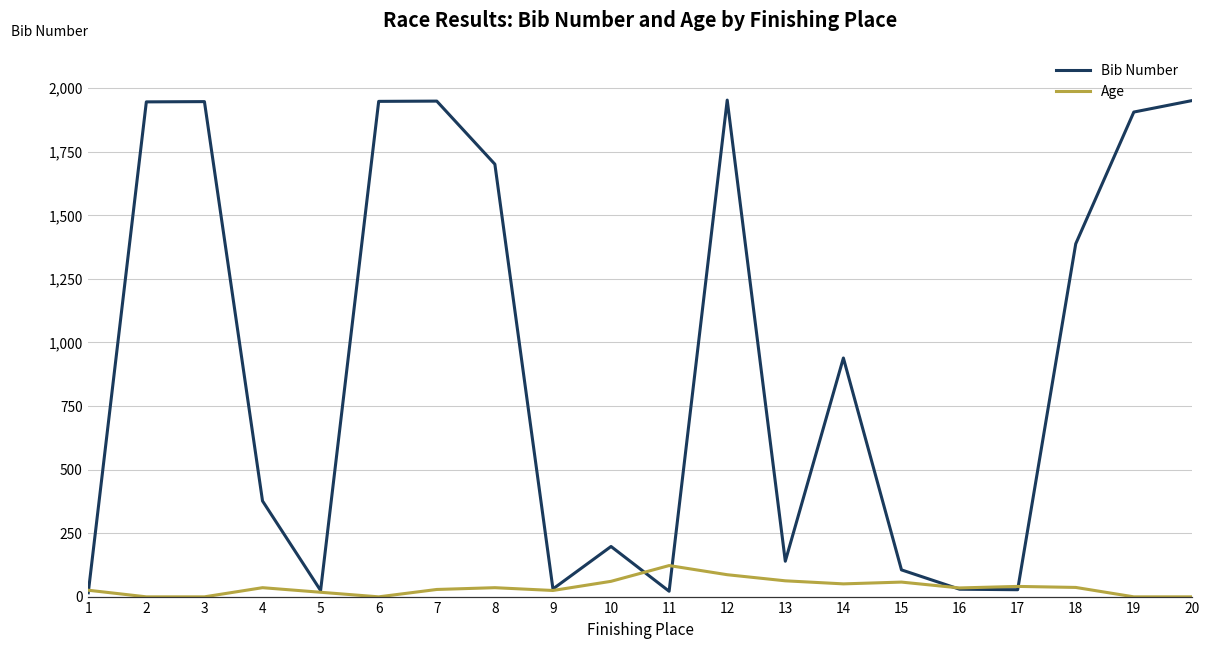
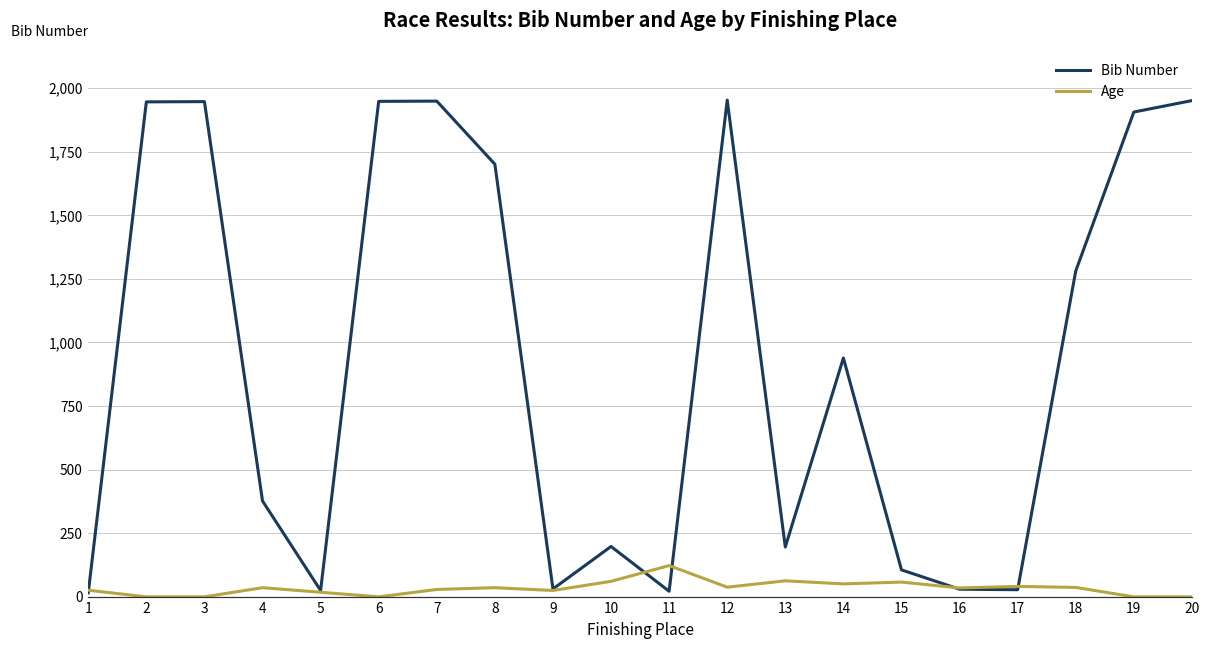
Age, 12: 90 -> 40
Bib Number, 13: 140 -> 200
Bib Number, 18: 1,390 -> 1,280
